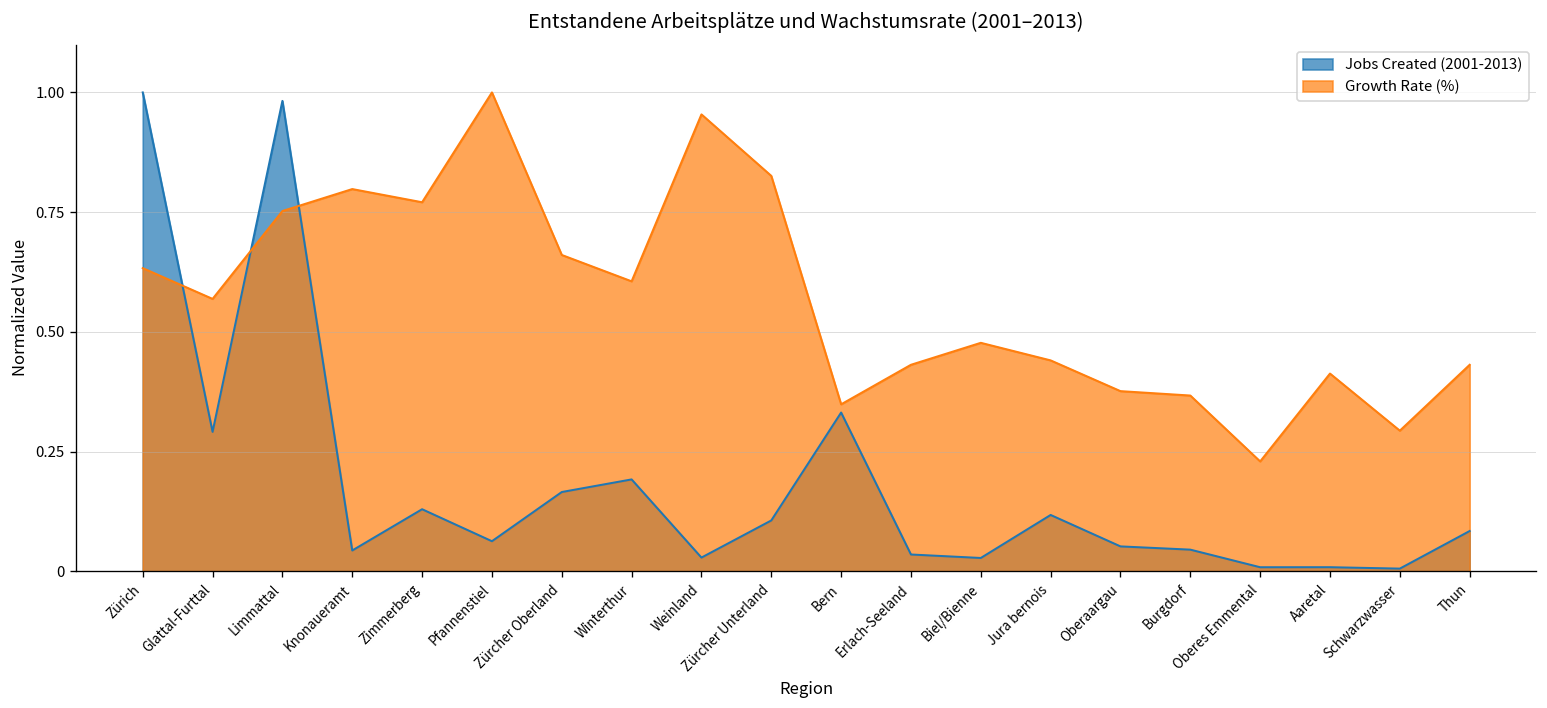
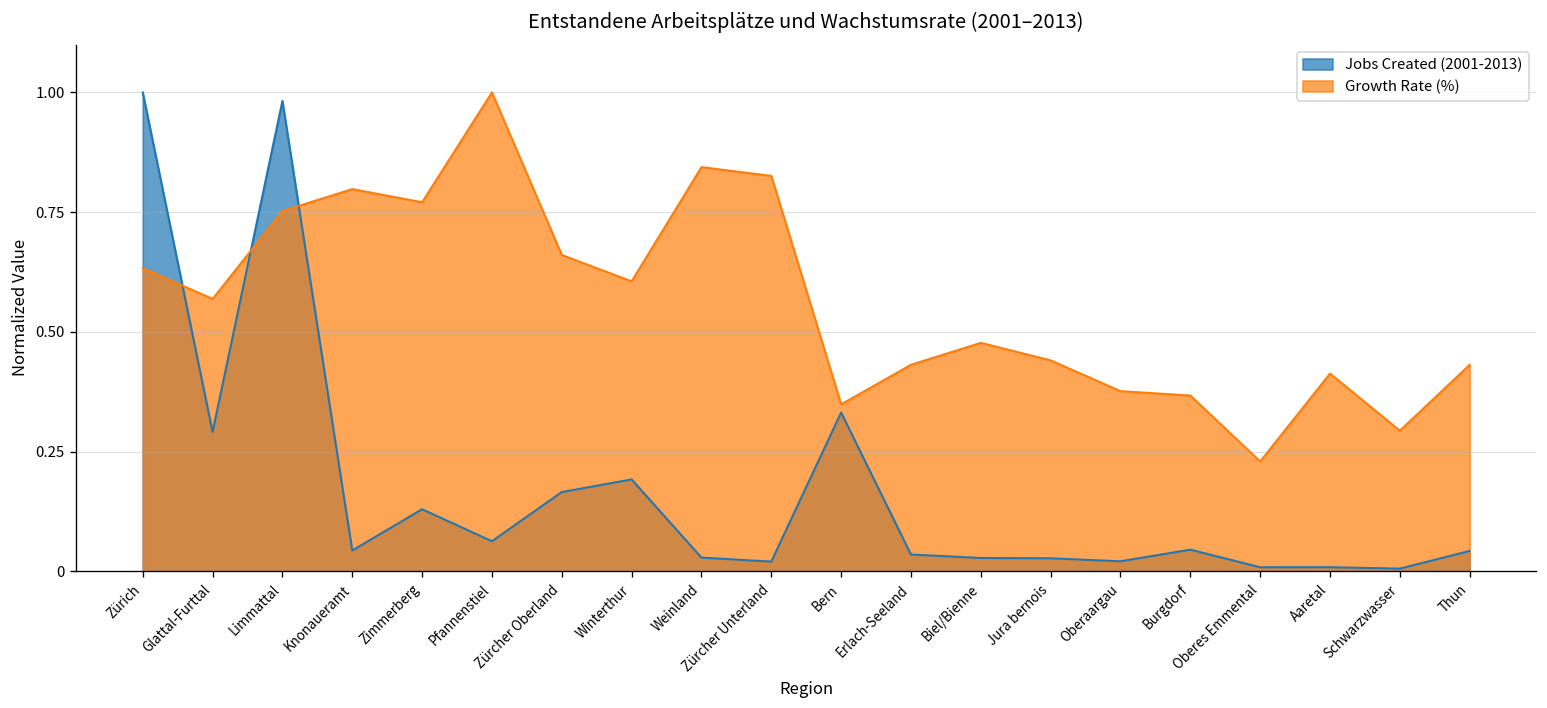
Growth Rate (%), Weinland: 0.95 -> 0.84
Jobs Created (2001-2013), Zürcher Unterland: 0.11 -> 0.02
Jobs Created (2001-2013), Jura bernois: 0.12 -> 0.03
Jobs Created (2001-2013), Oberaargau: 0.05 -> 0.02
Jobs Created (2001-2013), Thun: 0.08 -> 0.04
